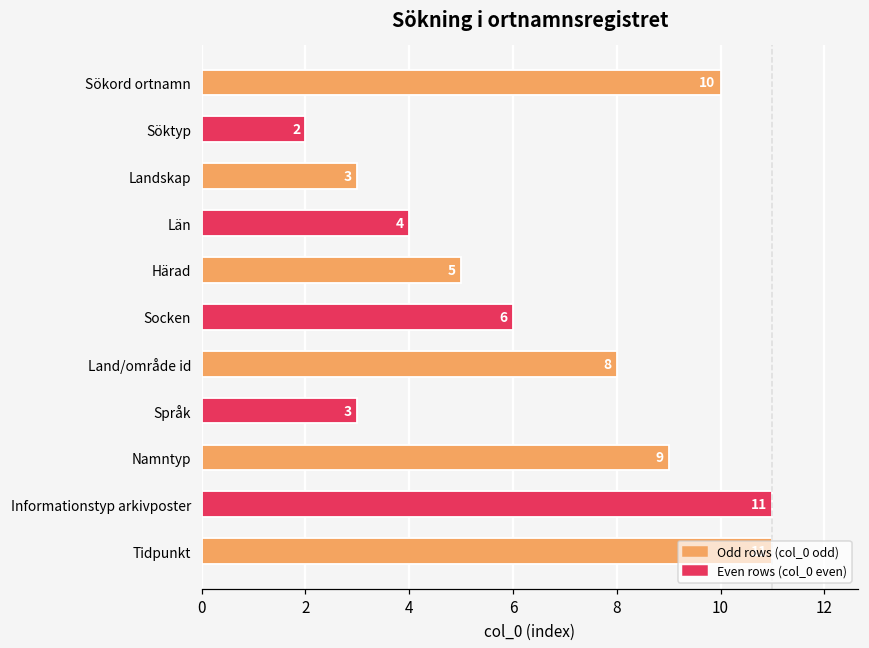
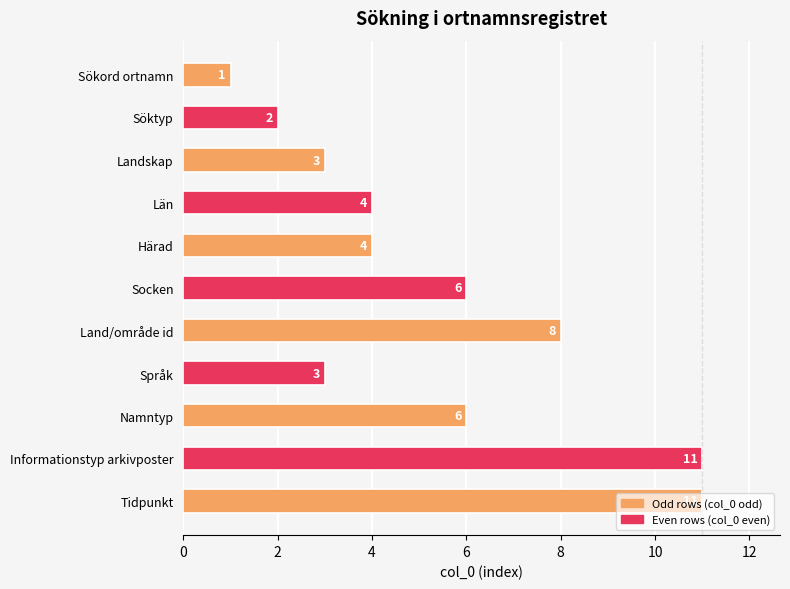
Sökord ortnamn: 10 -> 1
Härad: 5 -> 4
Namntyp: 9 -> 6
